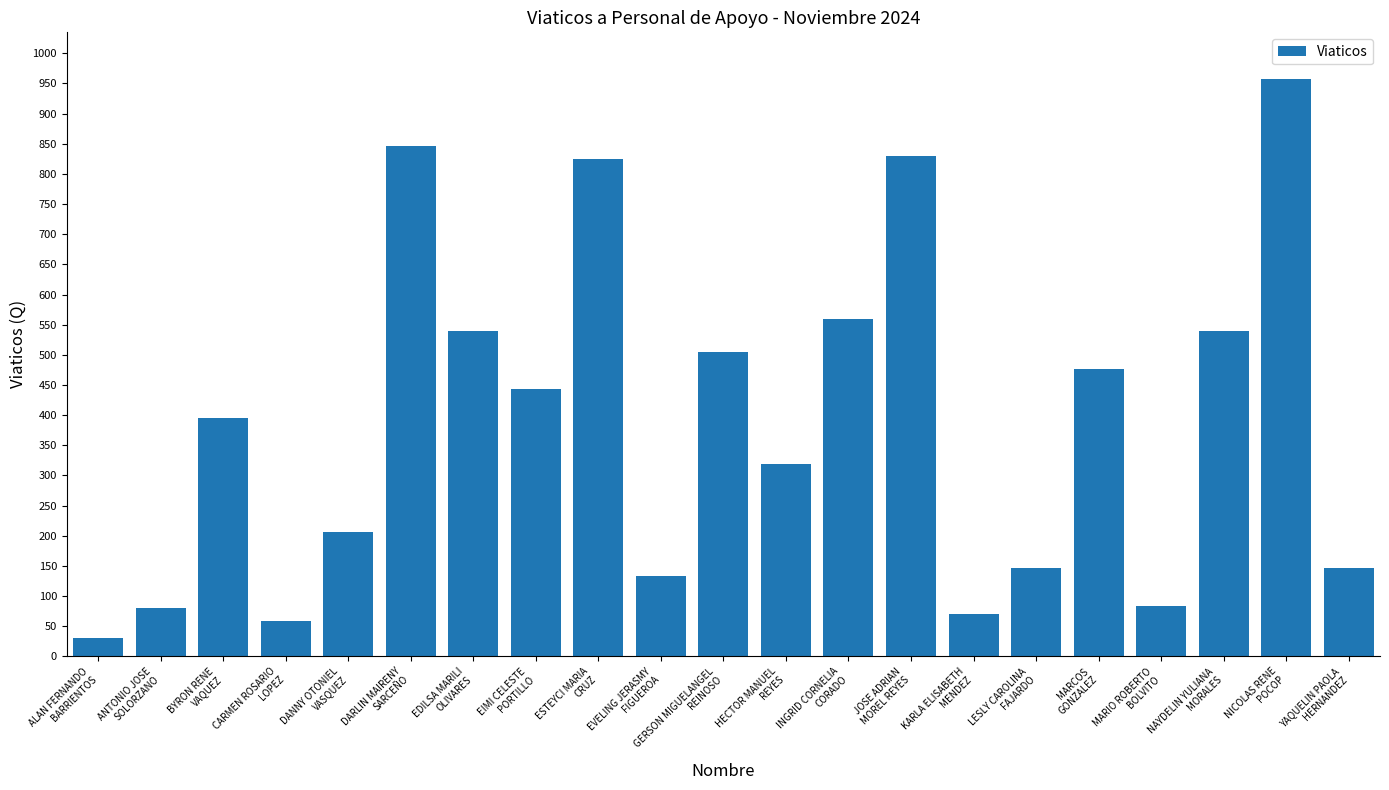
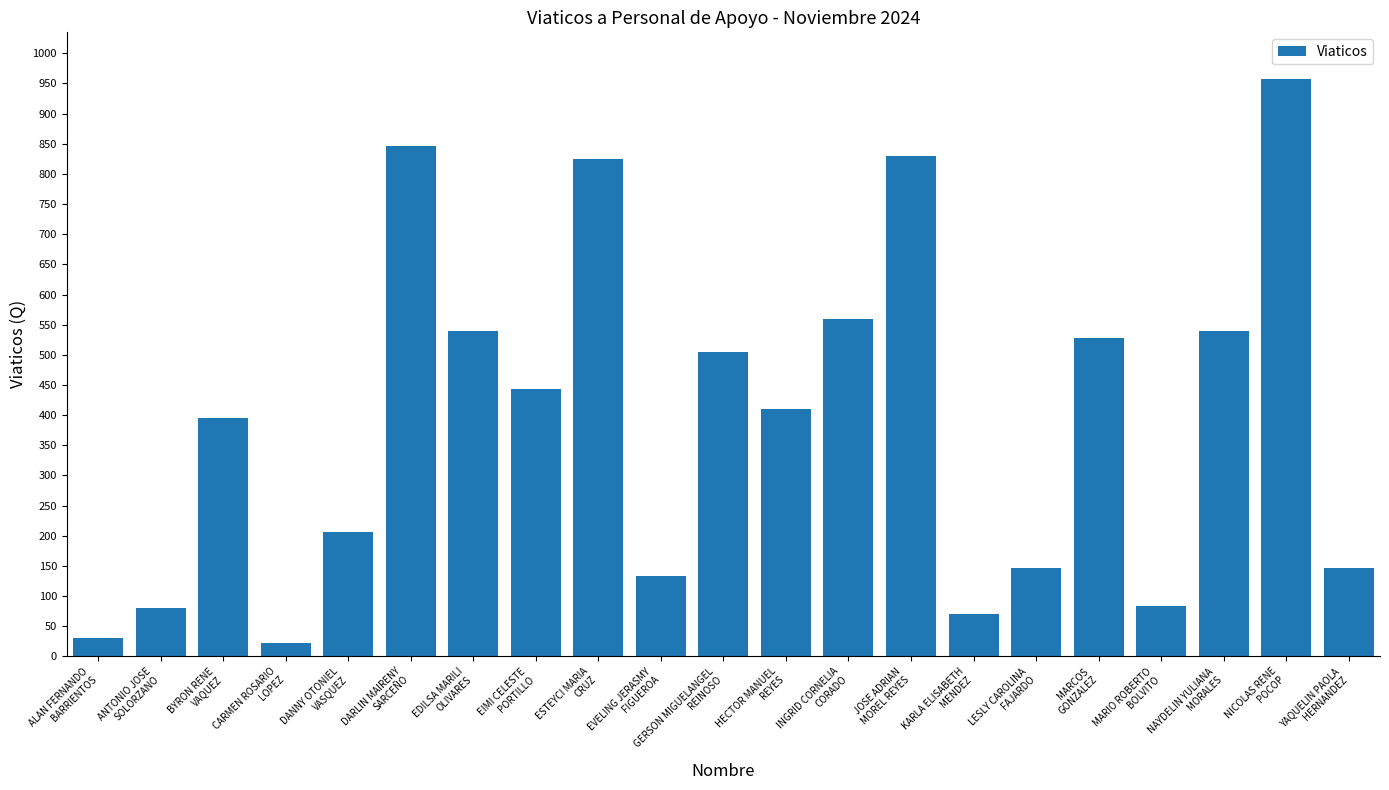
CARMEN ROSARIO LOPEZ: 60 -> 20
HECTOR MANUEL REYES: 320 -> 410
MARCOS GONZALEZ: 480 -> 530
